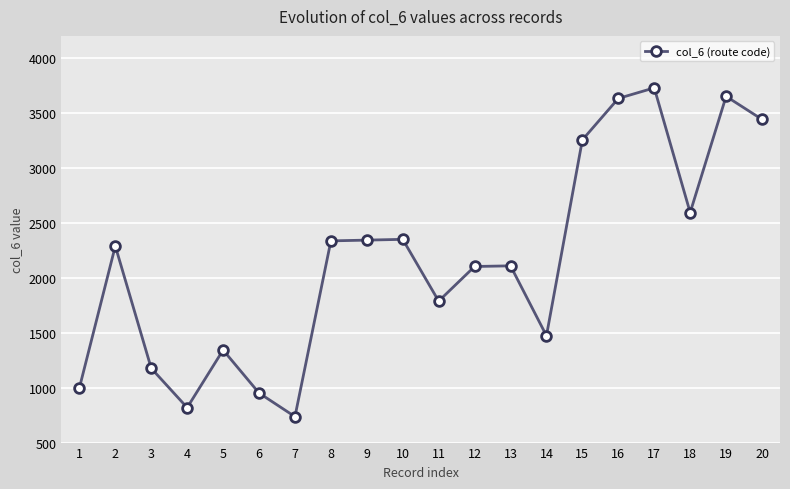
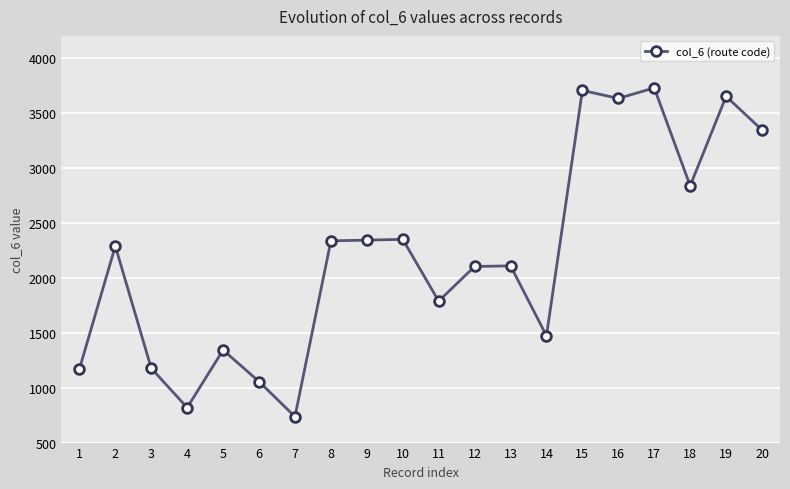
1: 1000 -> 1170
6: 950 -> 1060
15: 3250 -> 3700
18: 2590 -> 2840
20: 3440 -> 3340
